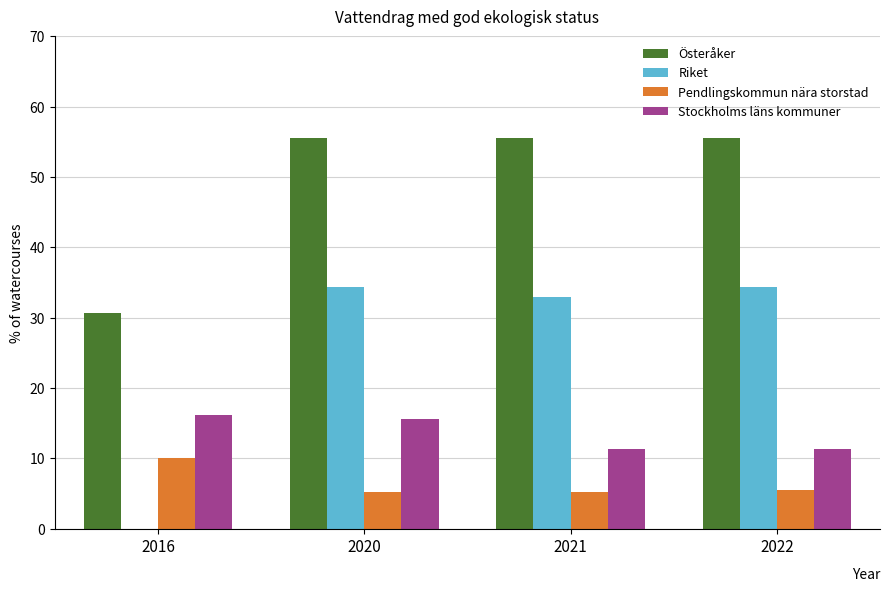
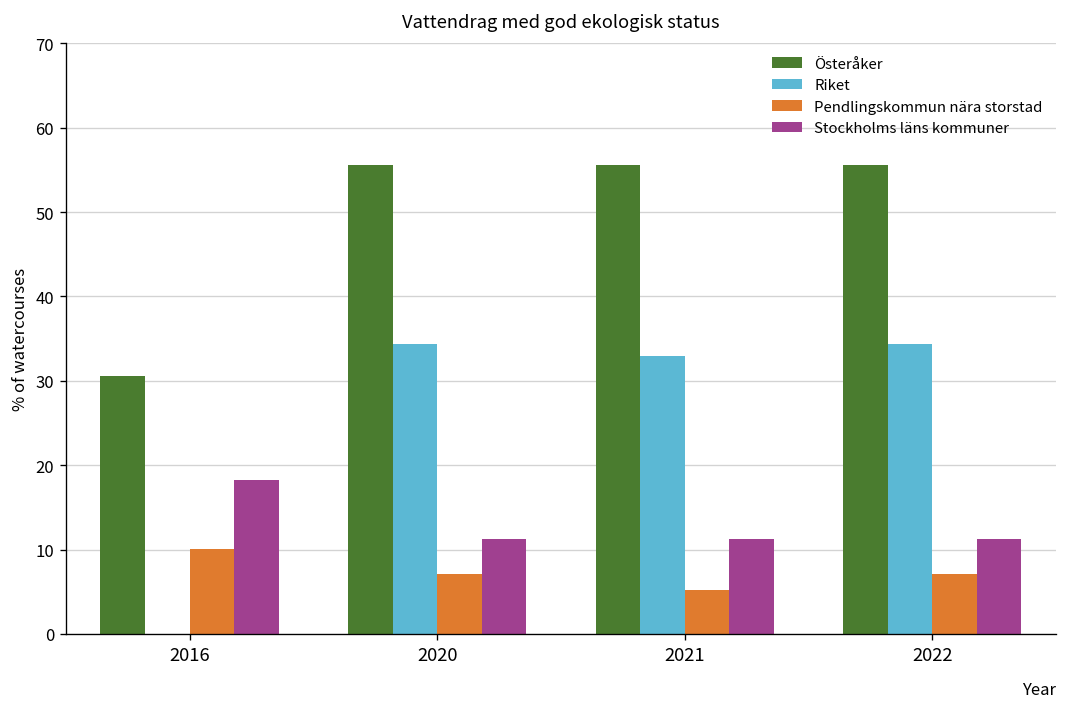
Stockholms läns kommuner, 2016: 16 -> 18
Pendlingskommun nära storstad, 2020: 5 -> 7
Stockholms läns kommuner, 2020: 16 -> 11
Pendlingskommun nära storstad, 2022: 6 -> 7
